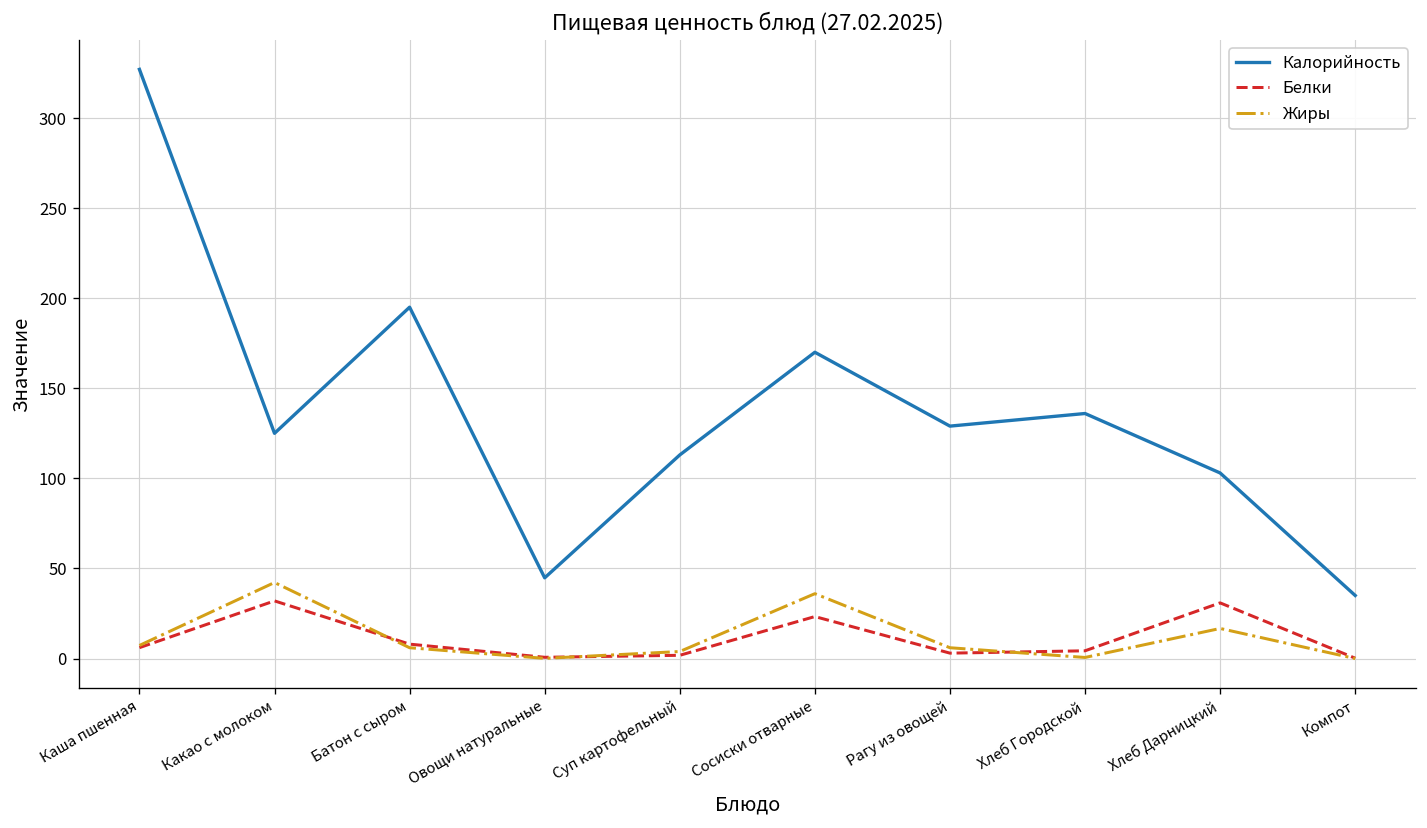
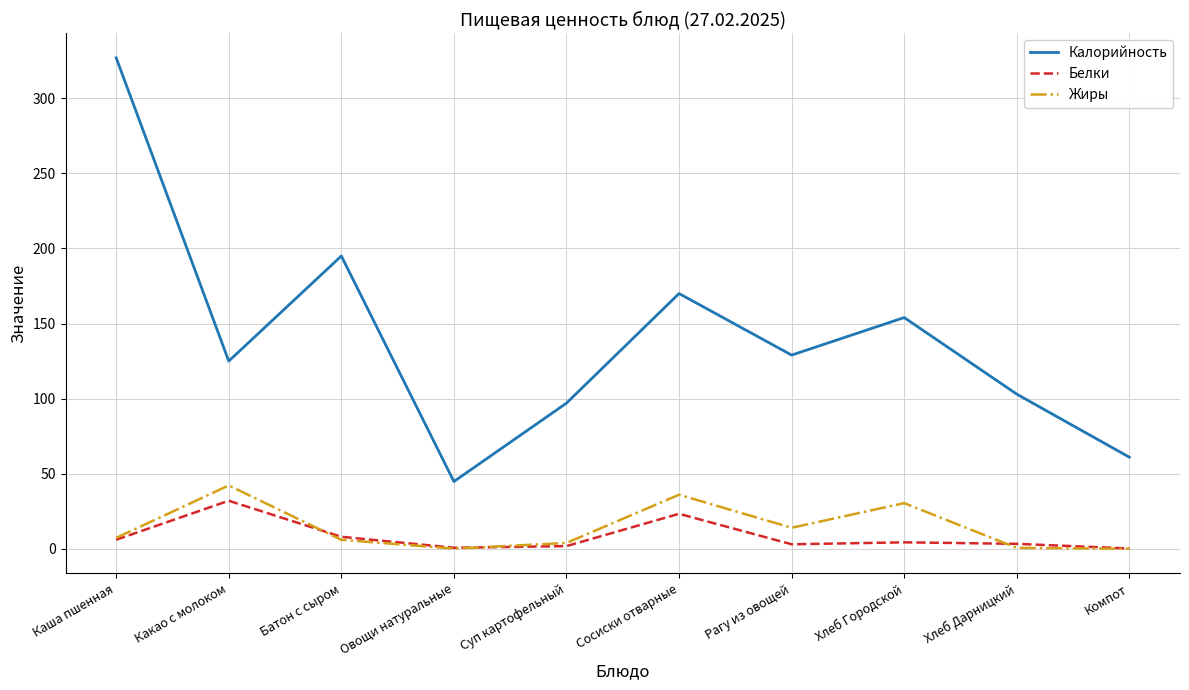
Калорийность, Суп картофельный: 113 -> 97
Жиры, Рагу из овощей: 6 -> 14
Калорийность, Хлеб Городской: 136 -> 154
Жиры, Хлеб Городской: 1 -> 30
Белки, Хлеб Дарницкий: 31 -> 3
Жиры, Хлеб Дарницкий: 17 -> 1
Калорийность, Компот: 35 -> 61
